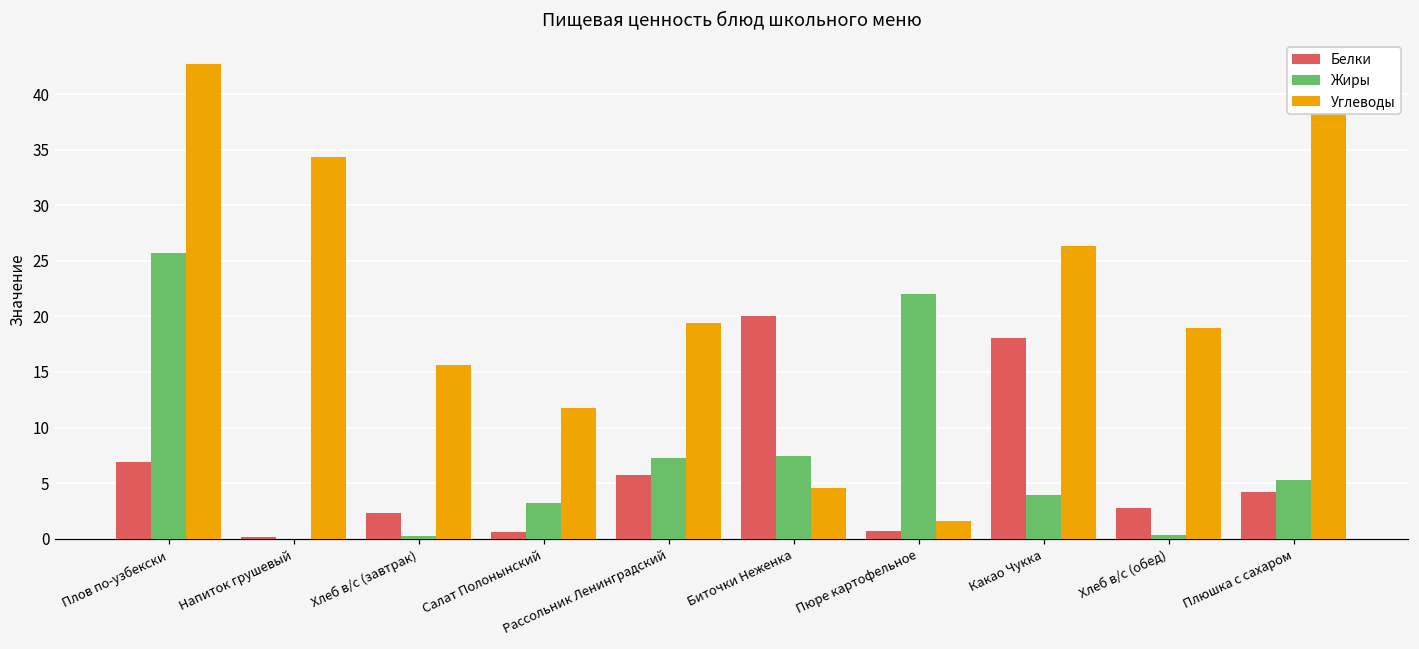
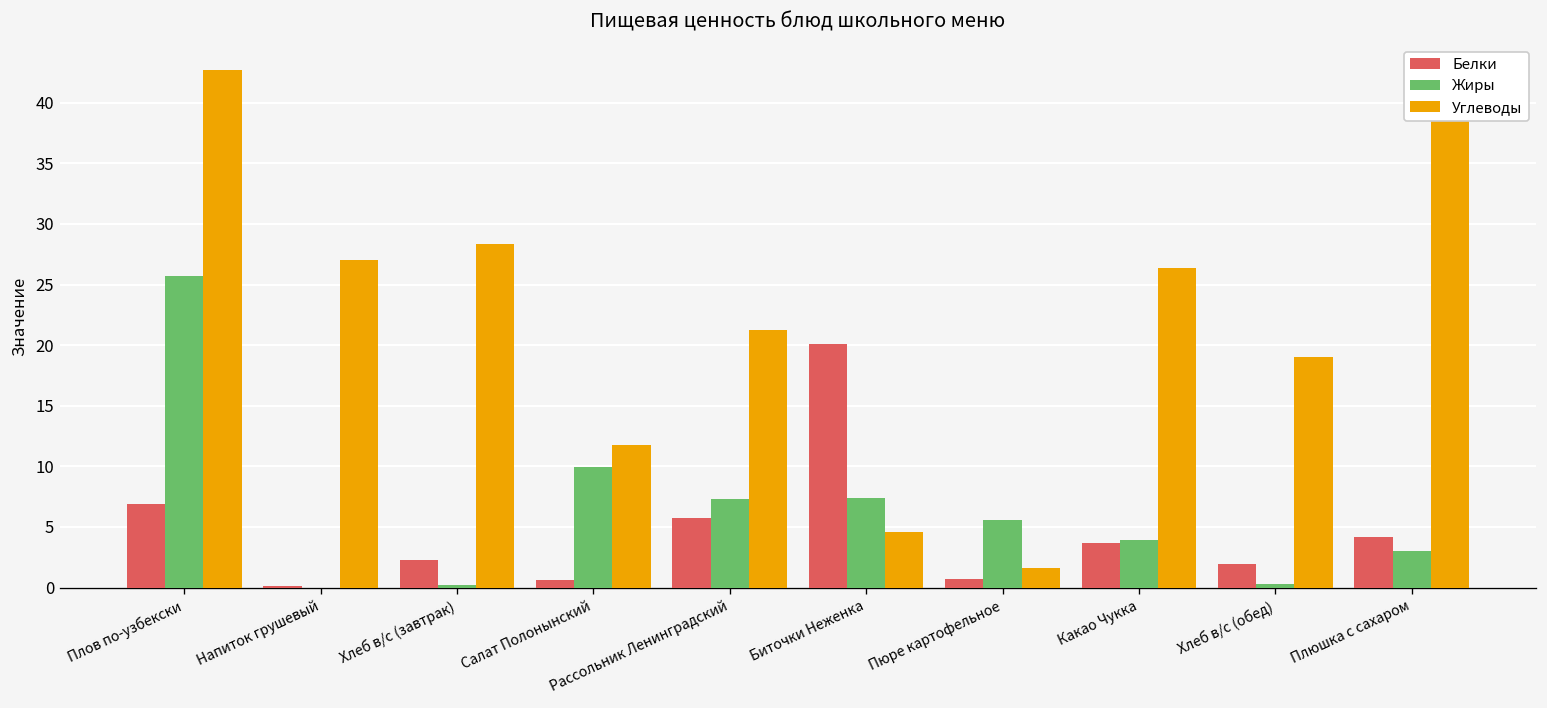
Углеводы, Напиток грушевый: 34.3 -> 27.0
Углеводы, Хлеб в/с (завтрак): 15.6 -> 28.3
Жиры, Салат Полонынский: 3.2 -> 10.0
Углеводы, Рассольник Ленинградский: 19.4 -> 21.2
Жиры, Пюре картофельное: 22.0 -> 5.6
Белки, Какао Чукка: 18.1 -> 3.7
Белки, Хлеб в/с (обед): 2.8 -> 1.9
Жиры, Плюшка с сахаром: 5.3 -> 3.0
